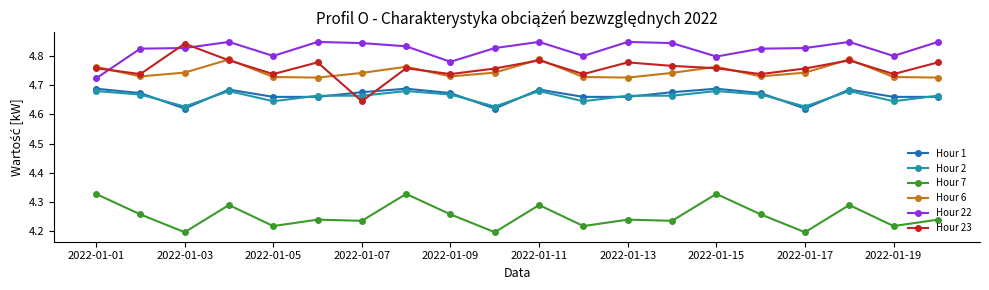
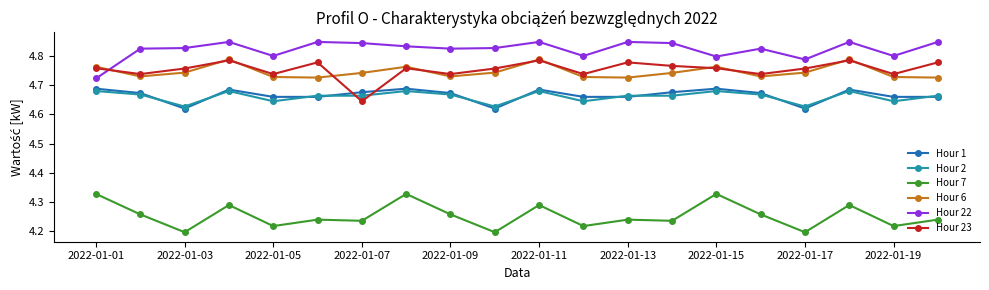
Hour 23, 2022-01-03: 4.84 -> 4.76
Hour 22, 2022-01-09: 4.78 -> 4.83
Hour 22, 2022-01-17: 4.83 -> 4.79
